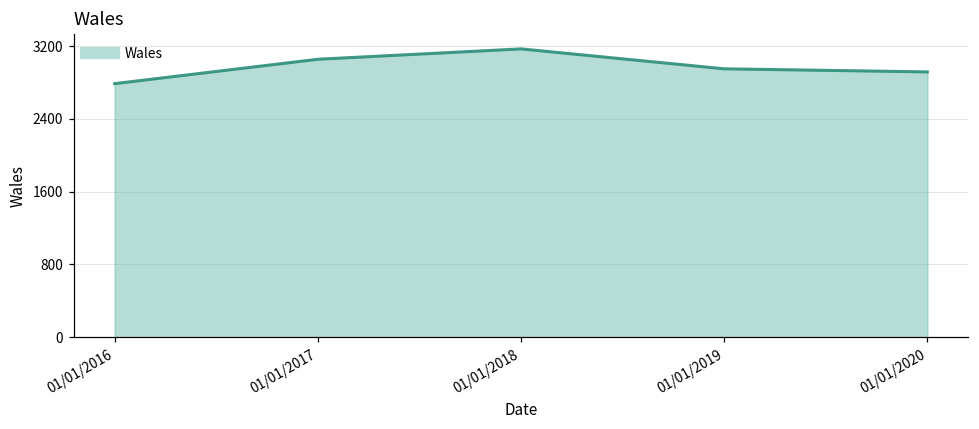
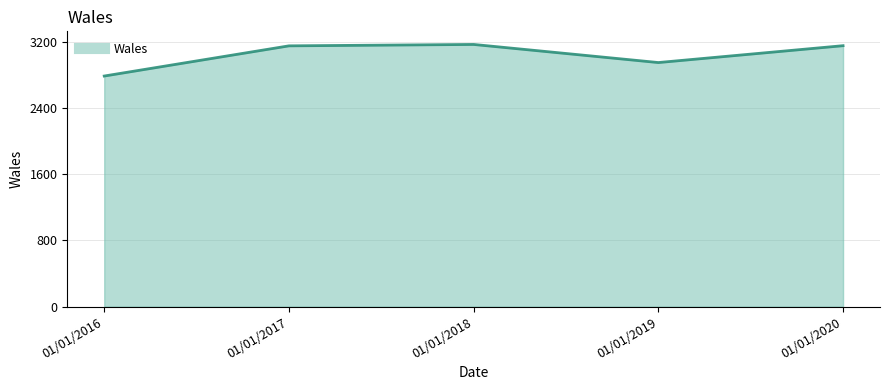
01/01/2017: 3100 -> 3200
01/01/2020: 2900 -> 3200
